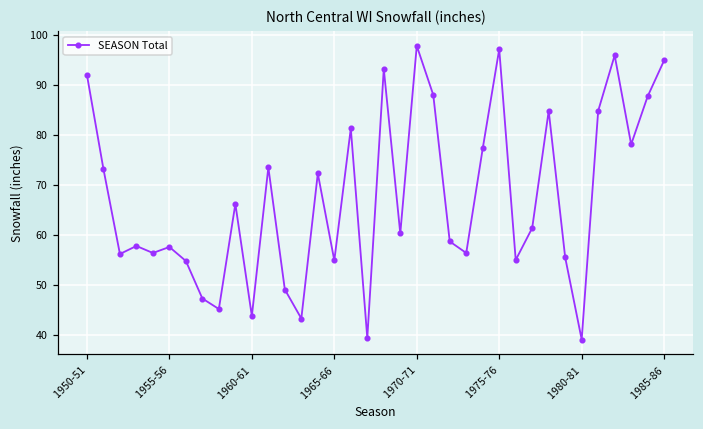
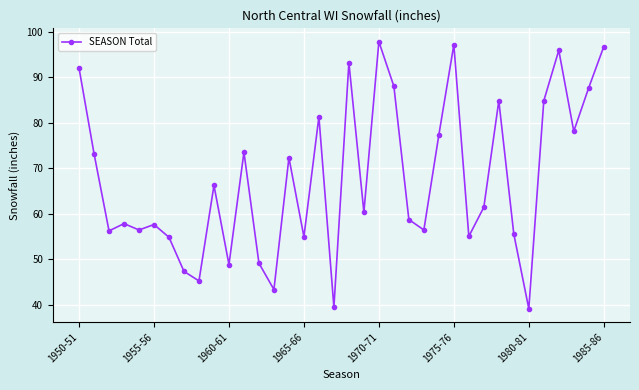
1960-61: 44 -> 49
1985-86: 95 -> 97
